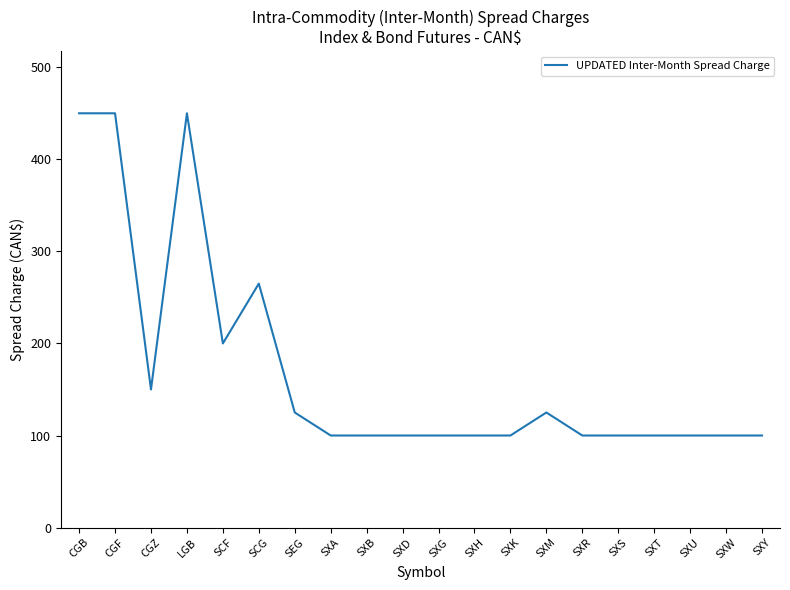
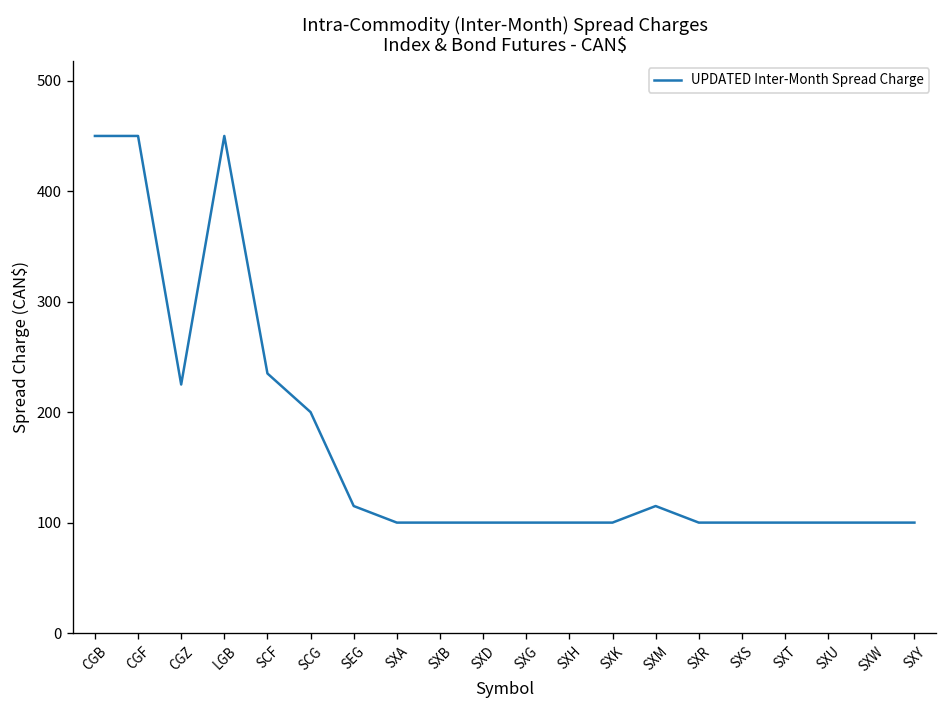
CGZ: 150 -> 230
SCF: 200 -> 240
SCG: 270 -> 200
SEG: 130 -> 120
SXM: 130 -> 120
